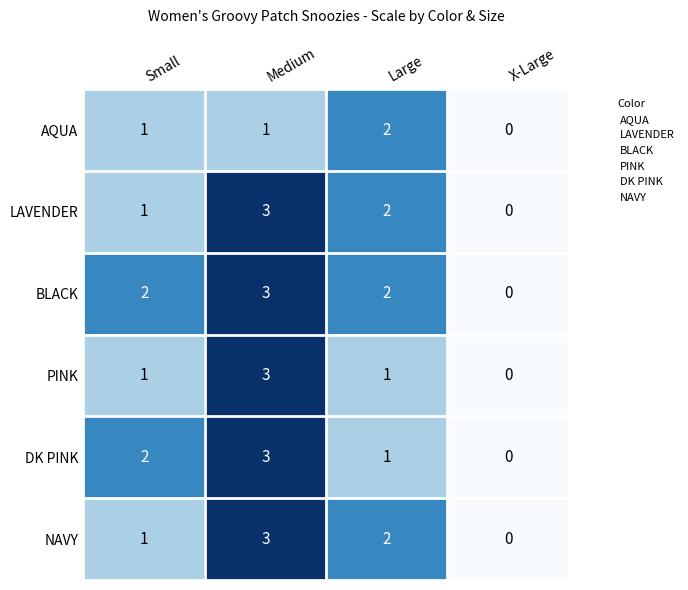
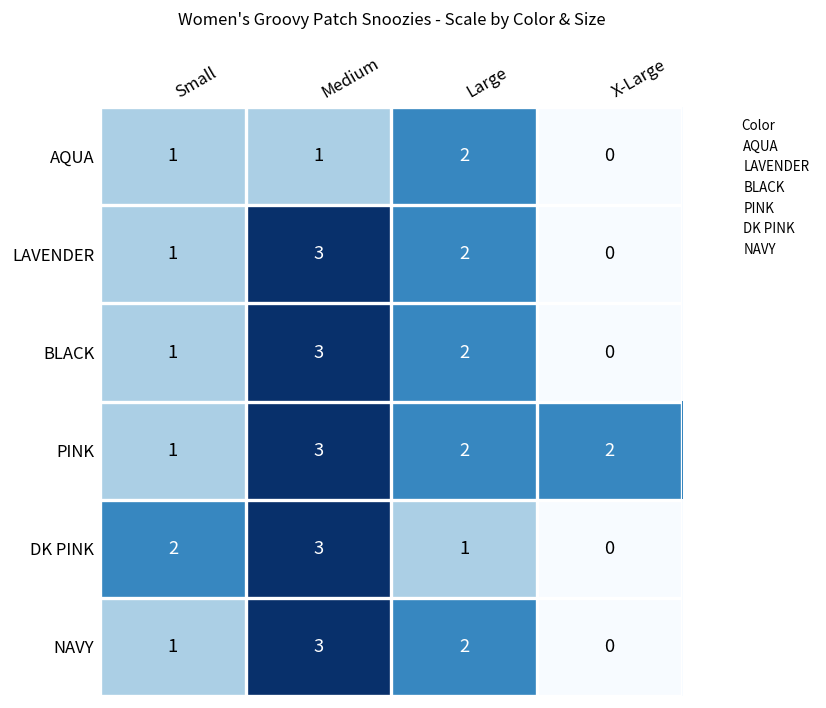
BLACK, Small: 2 -> 1
PINK, Large: 1 -> 2
PINK, X-Large: 0 -> 2
